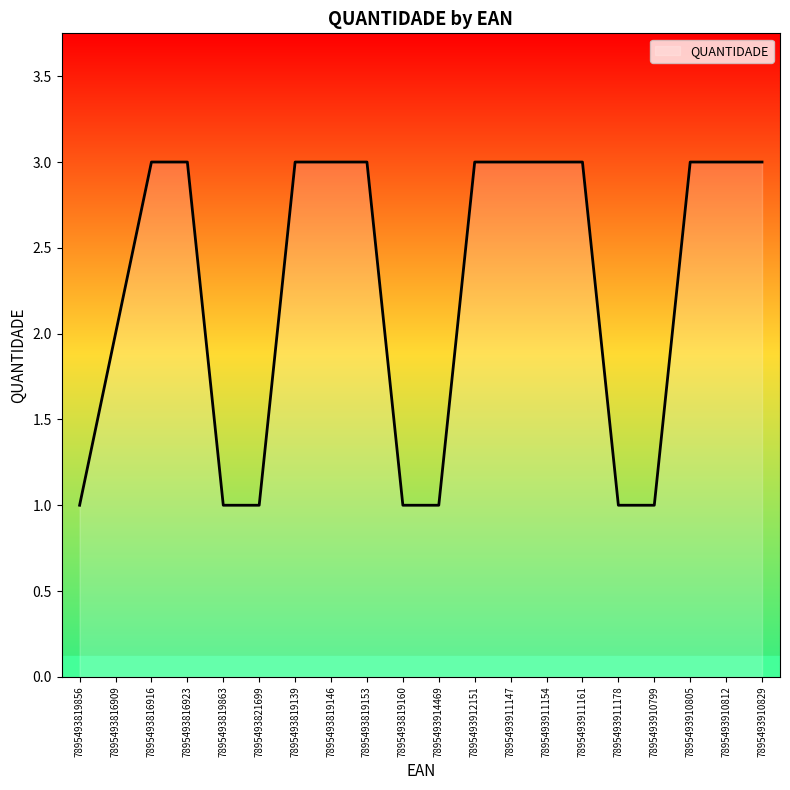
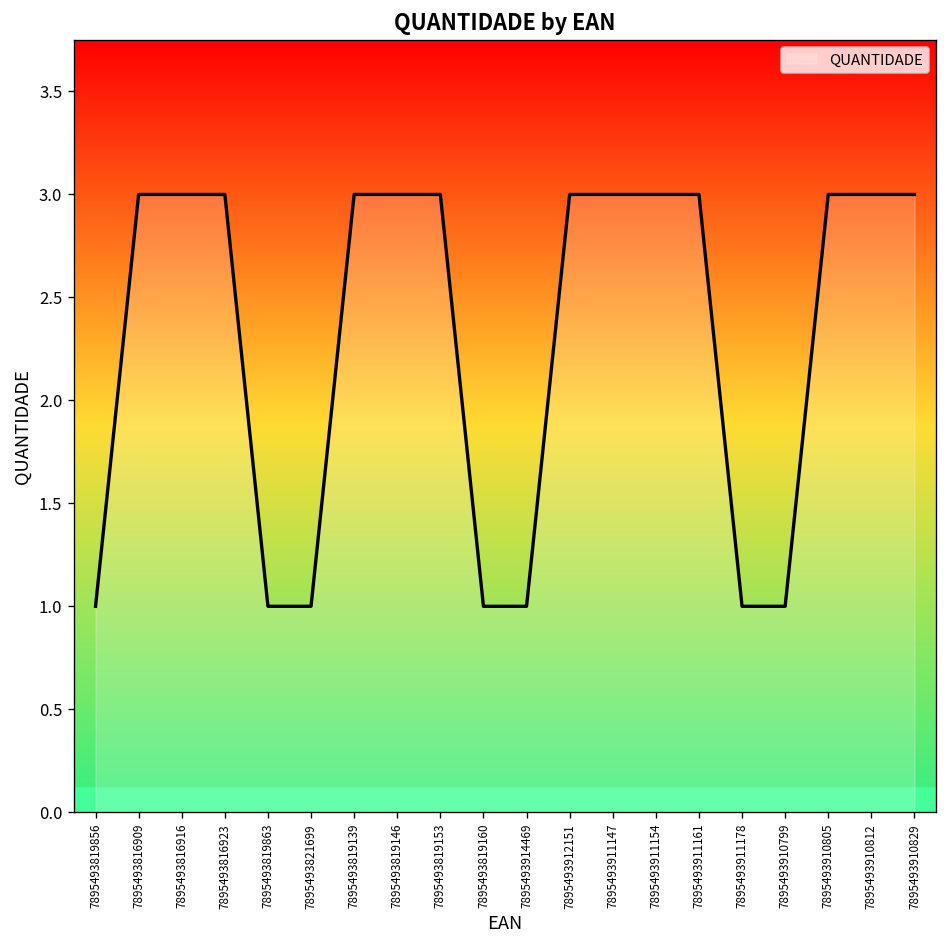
7895493816909: 2 -> 3
